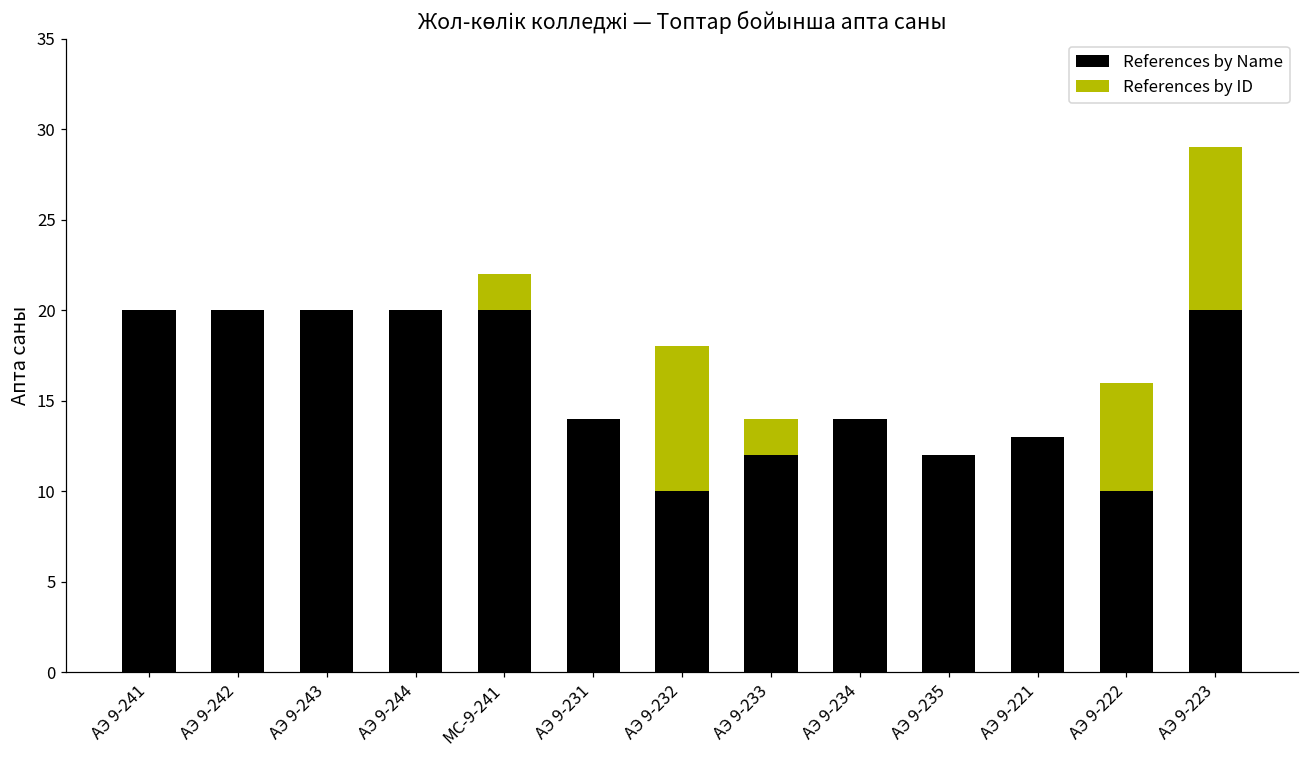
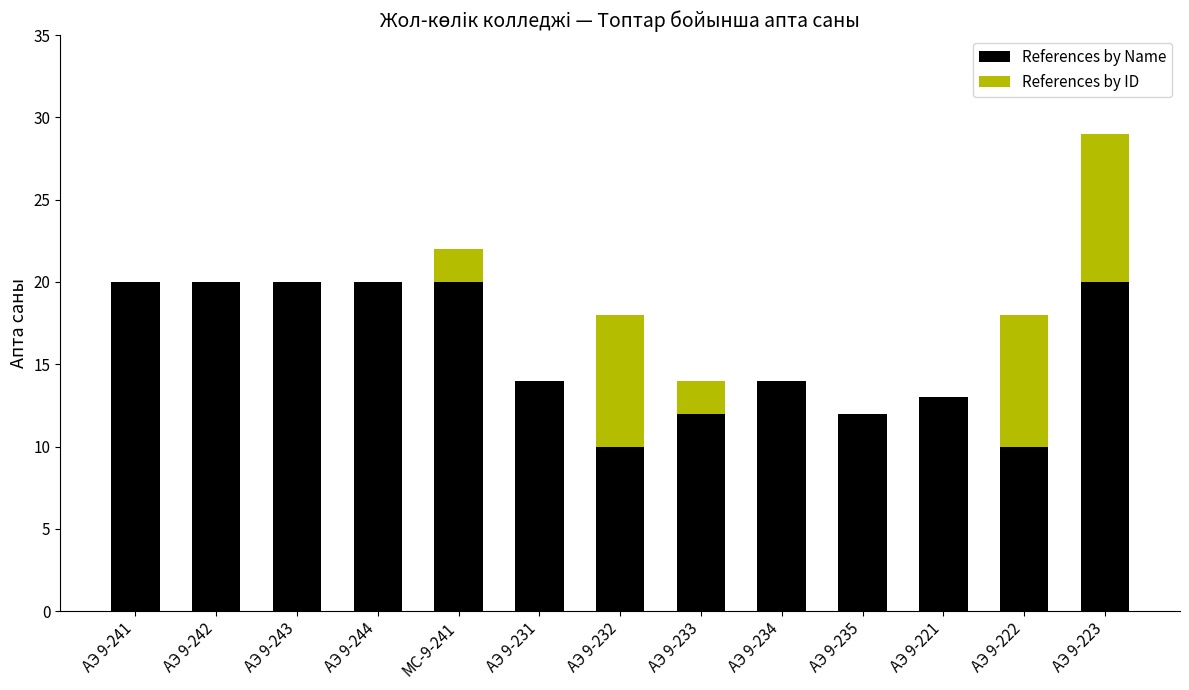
References by ID, АЭ 9-222: 6 -> 8
